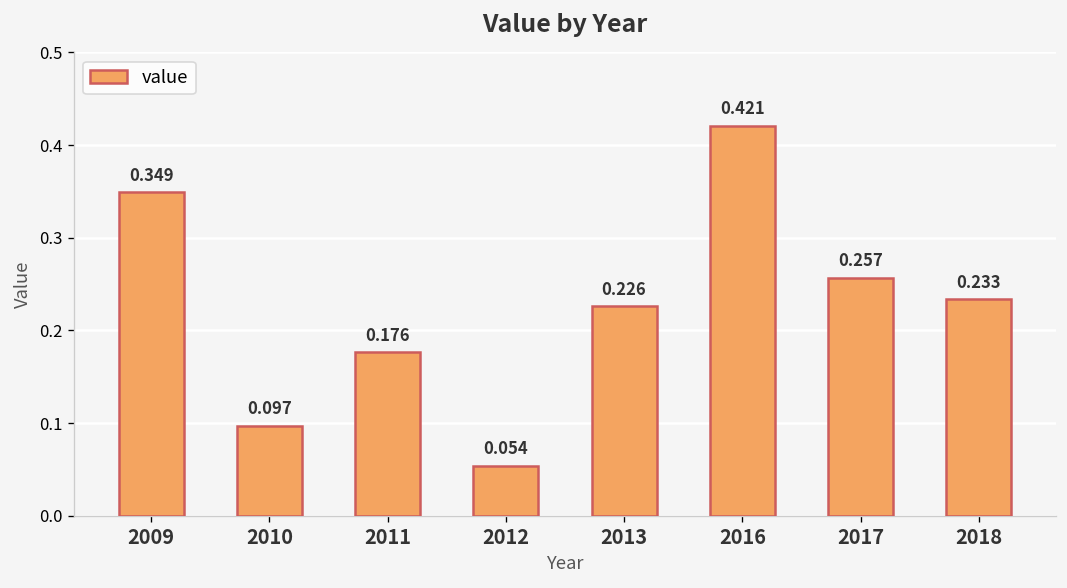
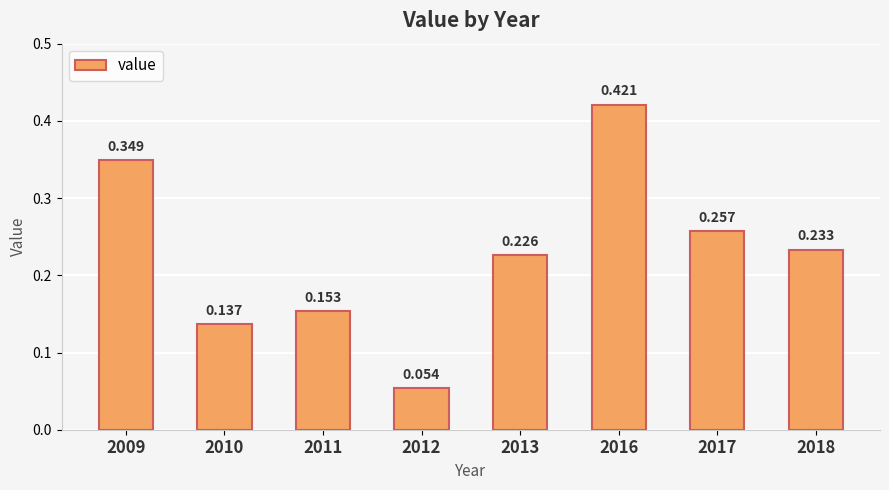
2010: 0.097 -> 0.137
2011: 0.176 -> 0.153
